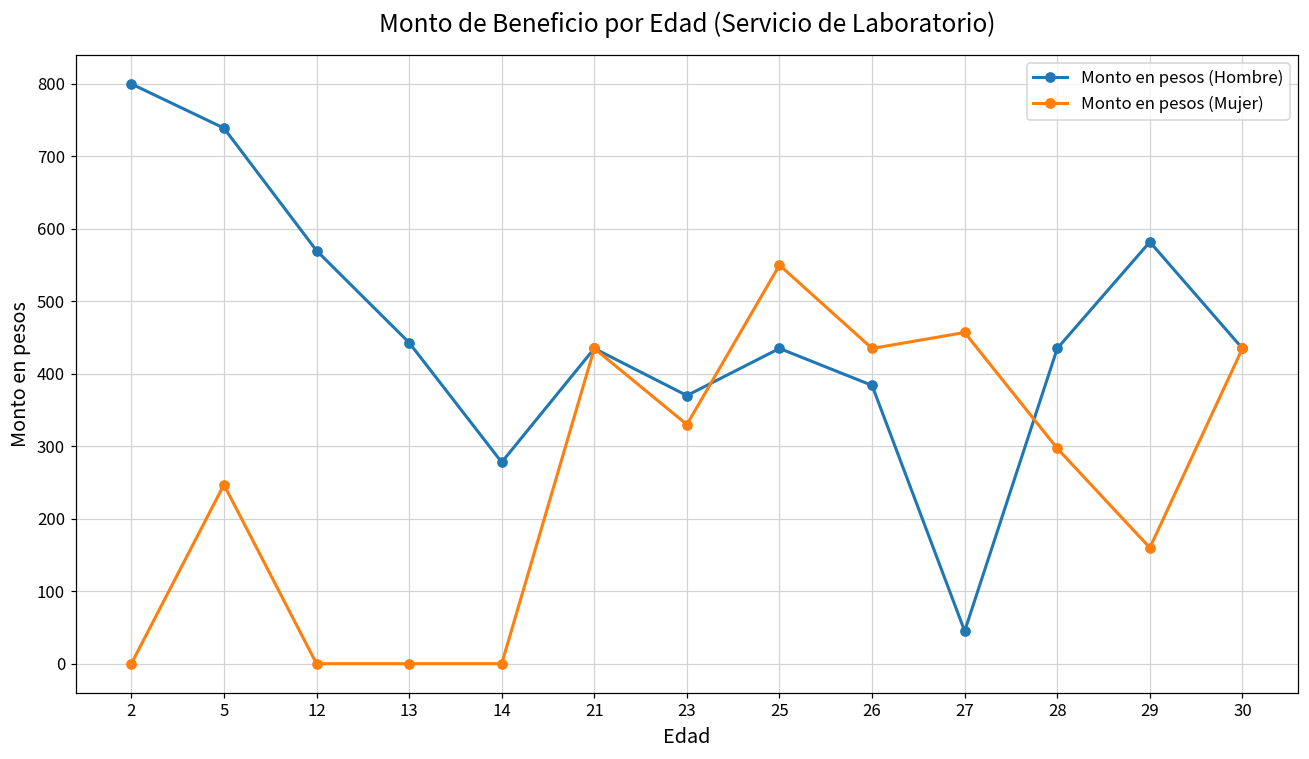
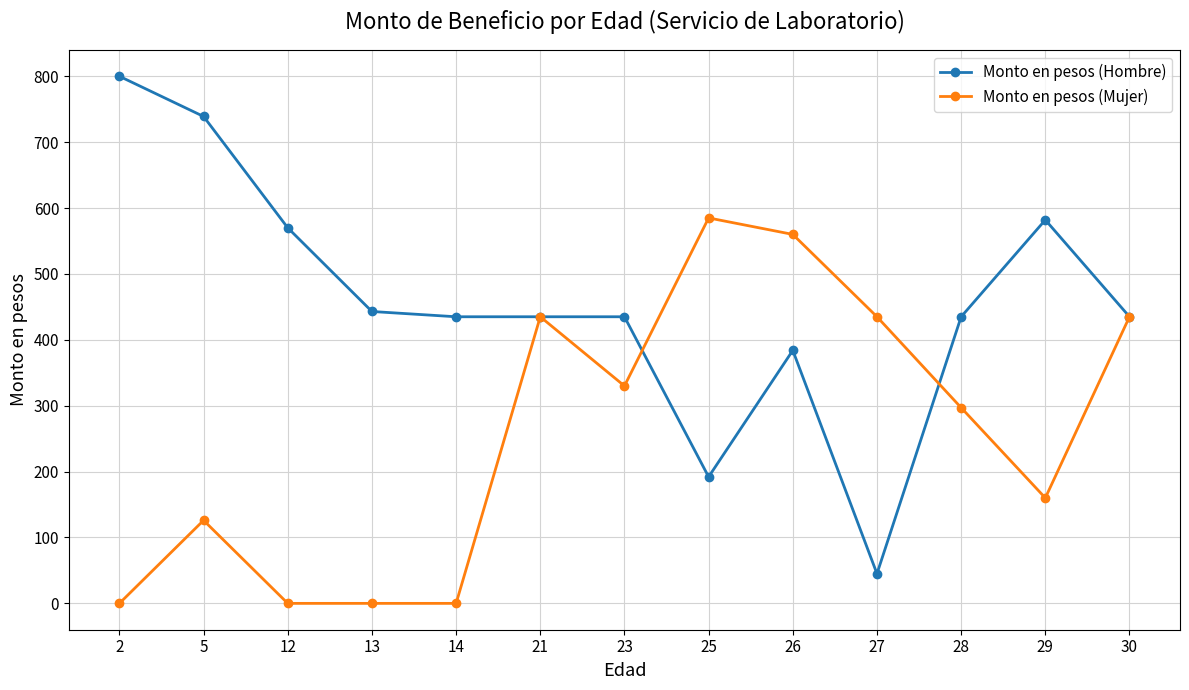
Monto en pesos (Mujer), 5: 250 -> 130
Monto en pesos (Hombre), 14: 280 -> 440
Monto en pesos (Hombre), 23: 370 -> 440
Monto en pesos (Hombre), 25: 440 -> 190
Monto en pesos (Mujer), 25: 550 -> 590
Monto en pesos (Mujer), 26: 440 -> 560
Monto en pesos (Mujer), 27: 460 -> 440
